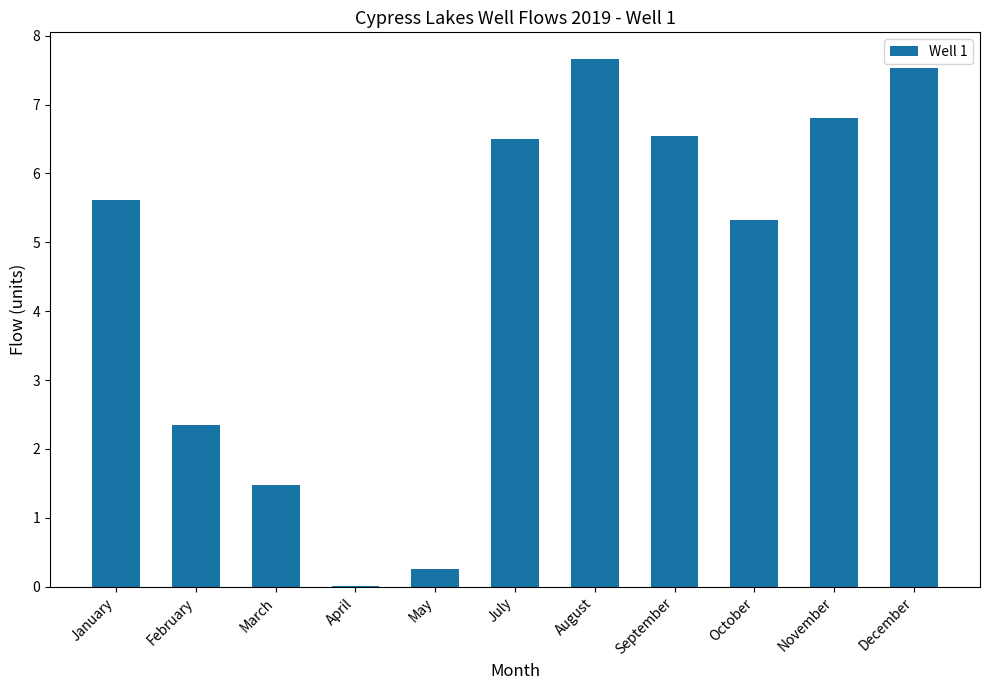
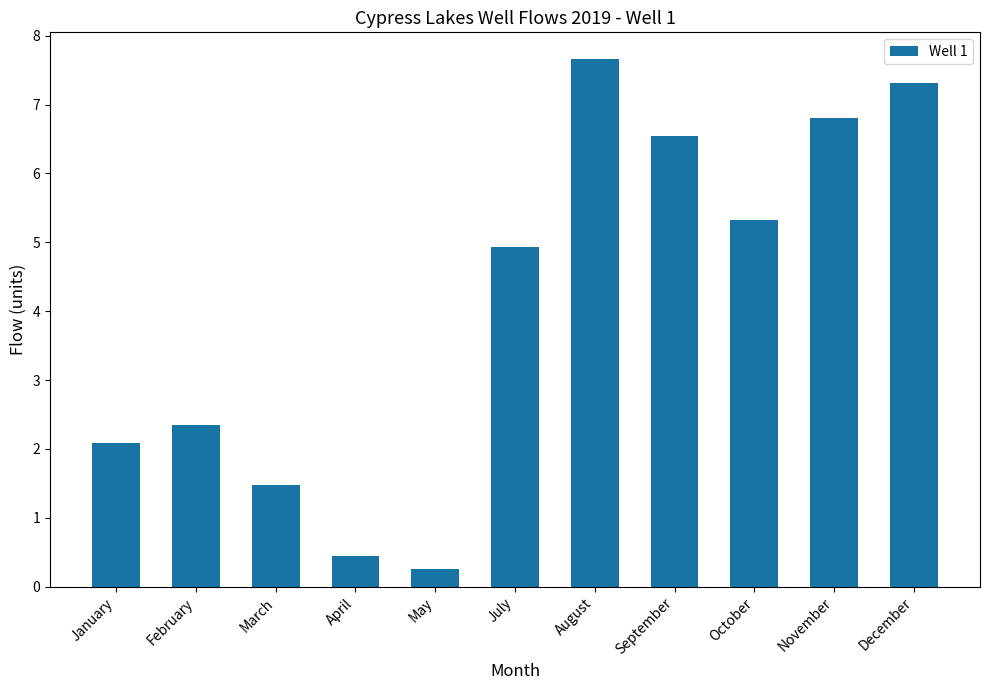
January: 5.6 -> 2.1
April: 0.0 -> 0.4
July: 6.5 -> 4.9
December: 7.5 -> 7.3
